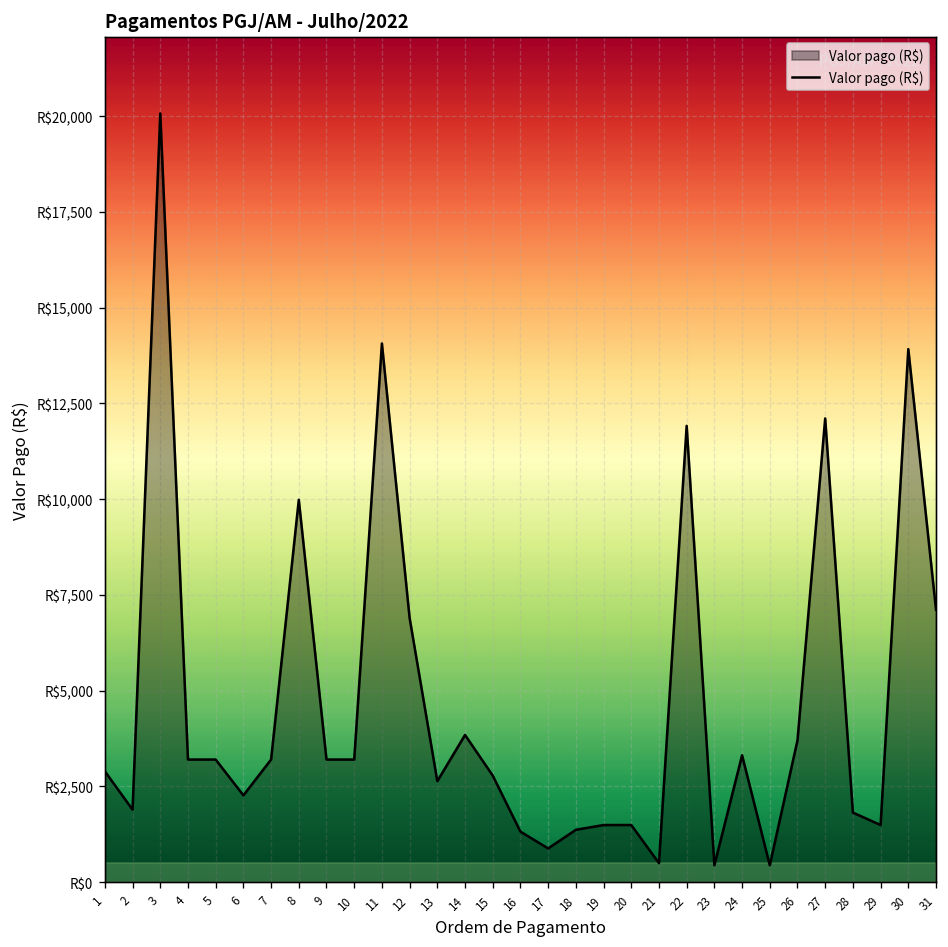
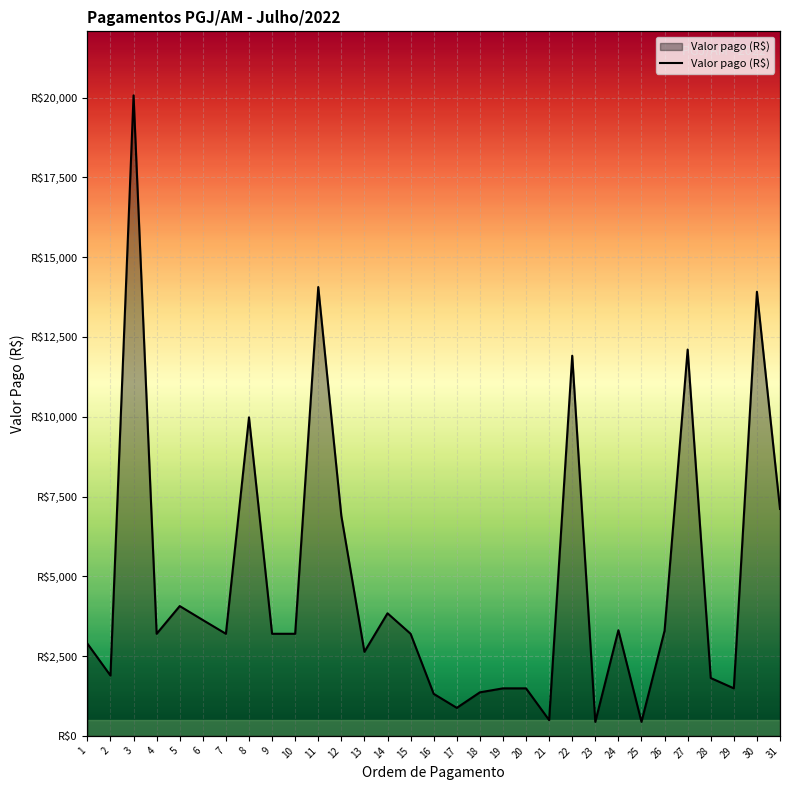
5: R$3,200 -> R$4,100
6: R$2,300 -> R$3,600
15: R$2,800 -> R$3,200
26: R$3,700 -> R$3,300
